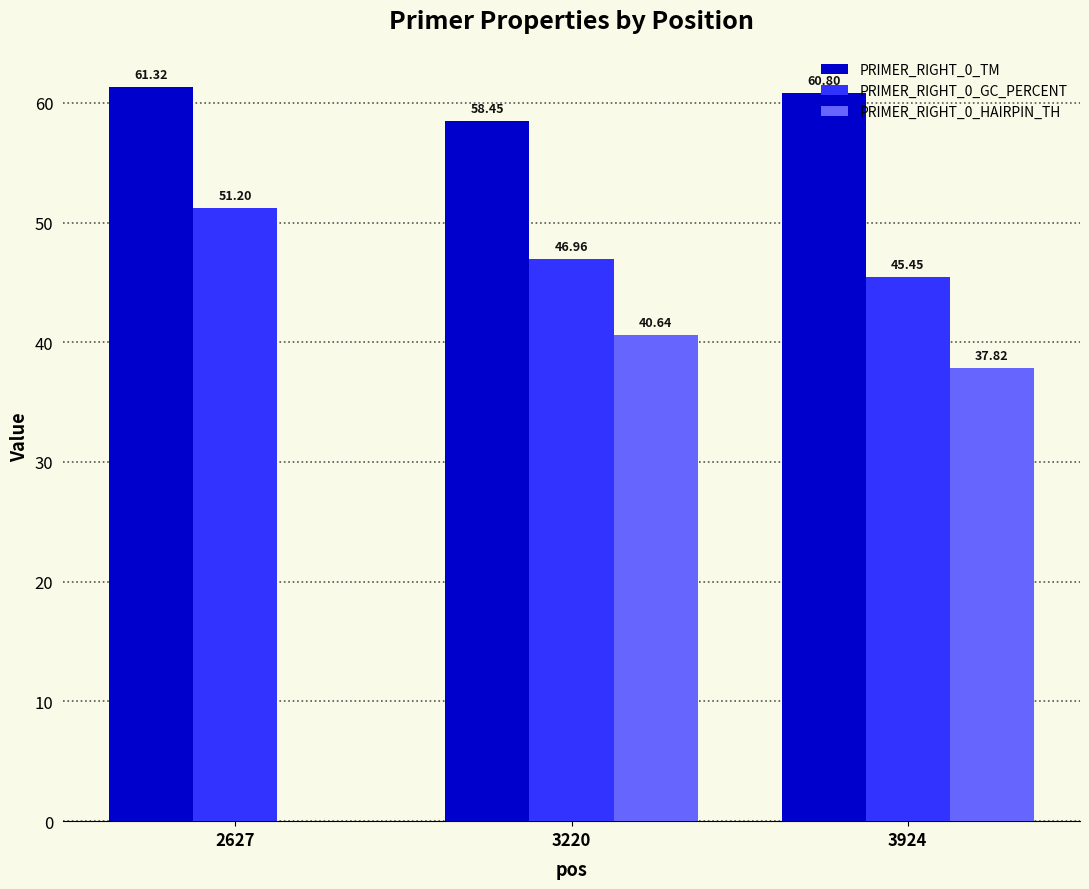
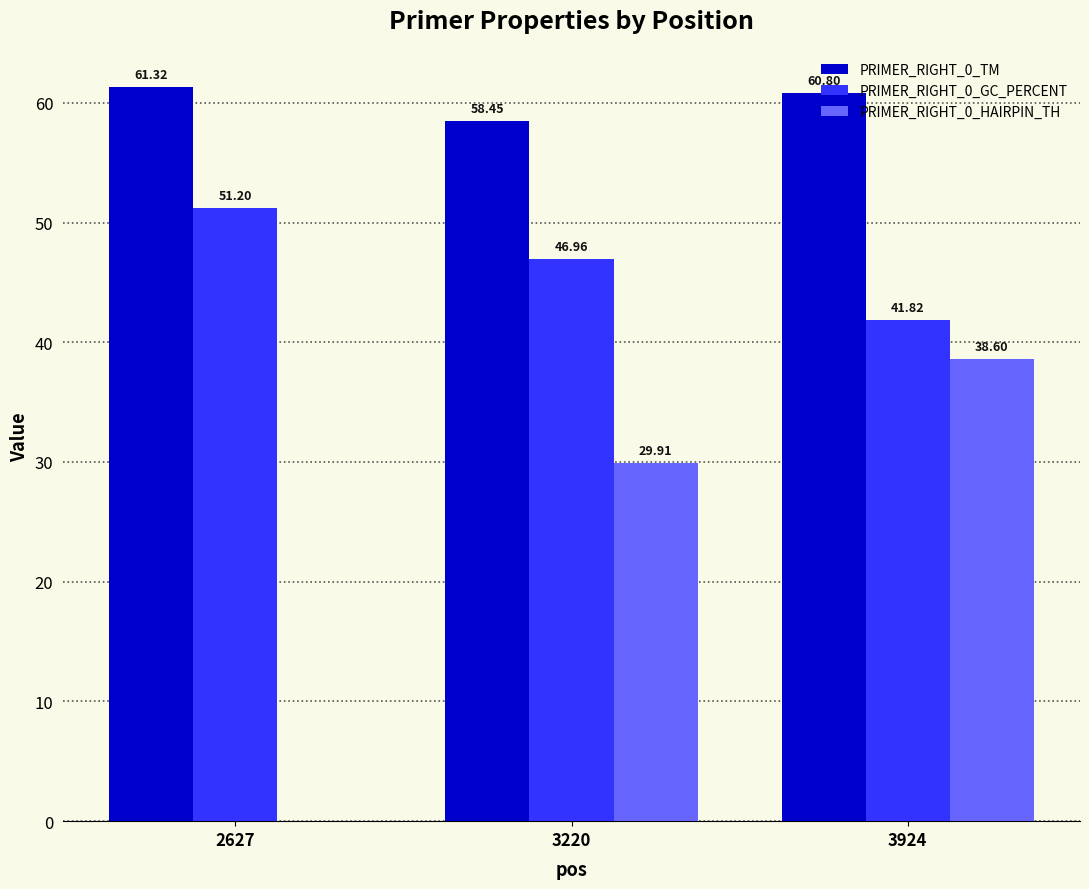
PRIMER_RIGHT_0_HAIRPIN_TH, 3220: 40.64 -> 29.91
PRIMER_RIGHT_0_GC_PERCENT, 3924: 45.45 -> 41.82
PRIMER_RIGHT_0_HAIRPIN_TH, 3924: 37.82 -> 38.60
